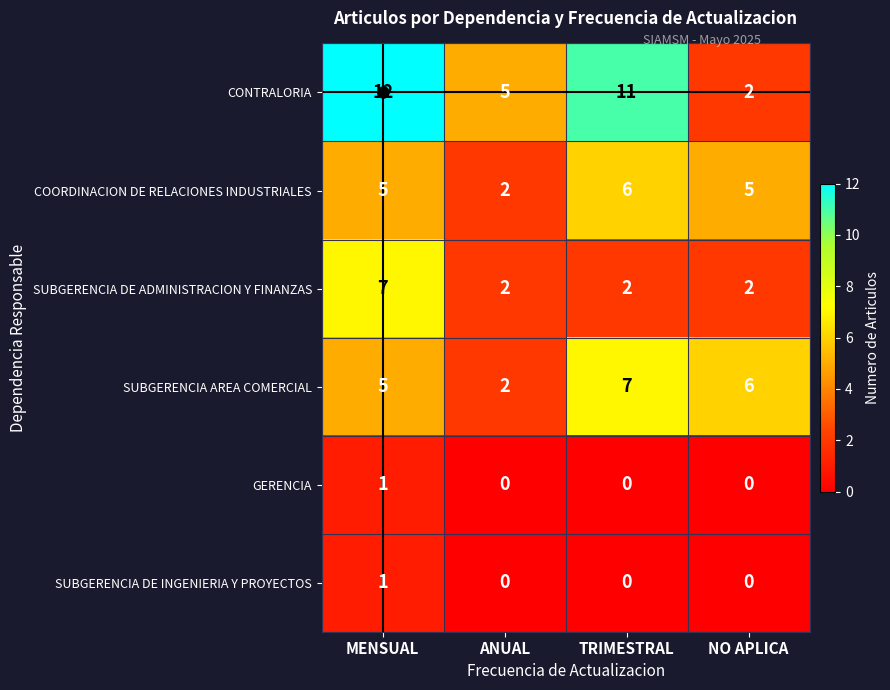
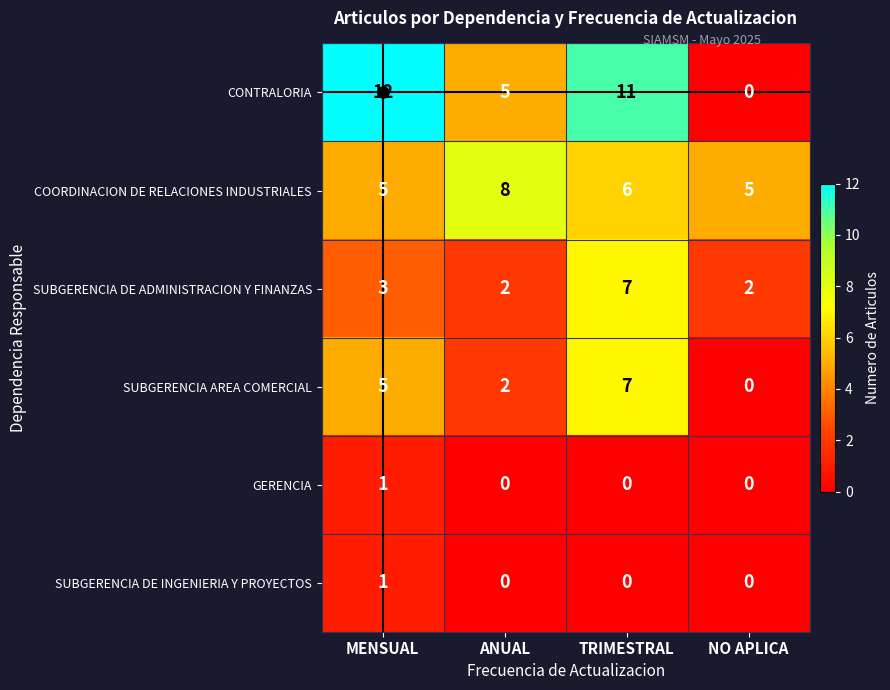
CONTRALORIA, NO APLICA: 2 -> 0
COORDINACION DE RELACIONES INDUSTRIALES, ANUAL: 2 -> 8
SUBGERENCIA DE ADMINISTRACION Y FINANZAS, MENSUAL: 7 -> 3
SUBGERENCIA DE ADMINISTRACION Y FINANZAS, TRIMESTRAL: 2 -> 7
SUBGERENCIA AREA COMERCIAL, NO APLICA: 6 -> 0
